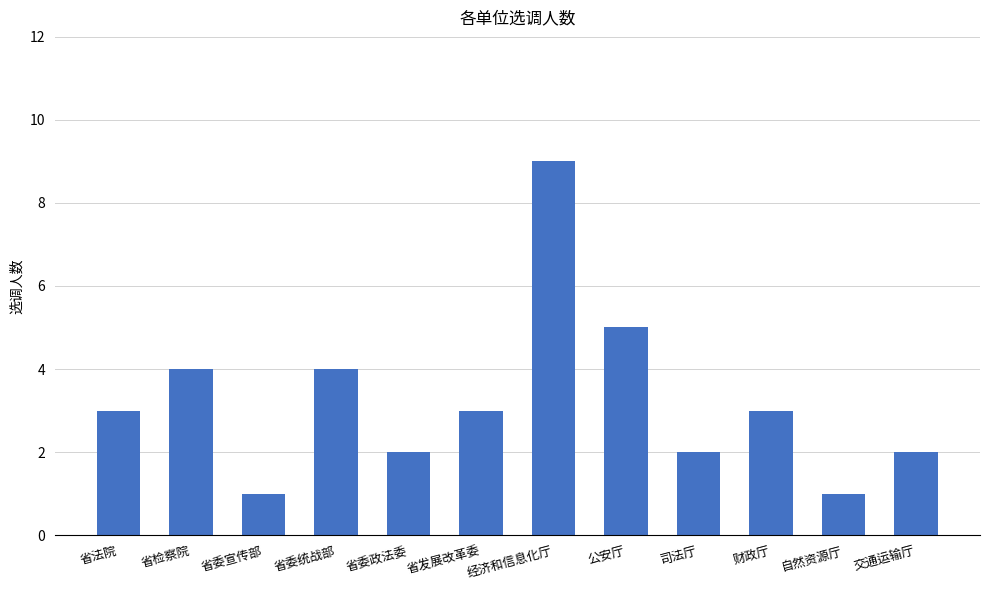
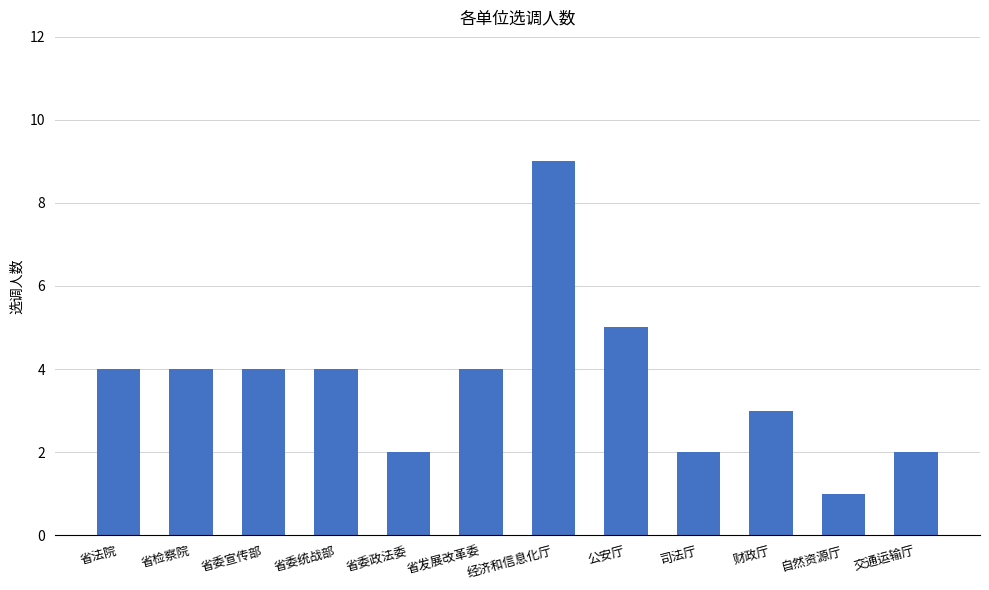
省法院: 3 -> 4
省委宣传部: 1 -> 4
省发展改革委: 3 -> 4
